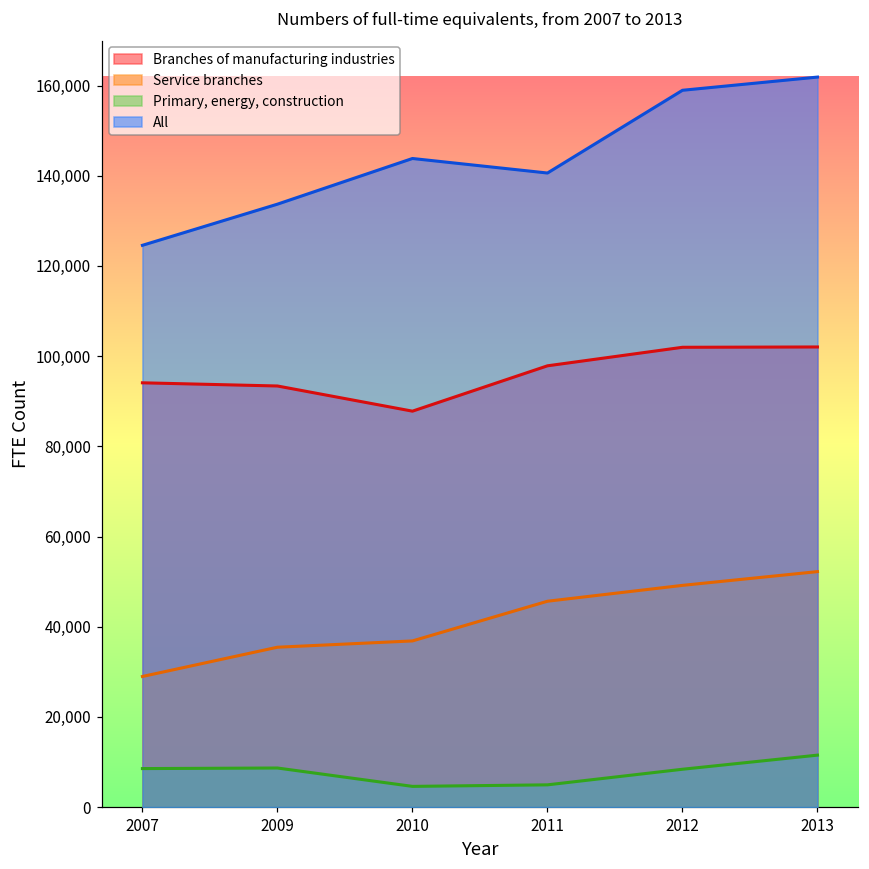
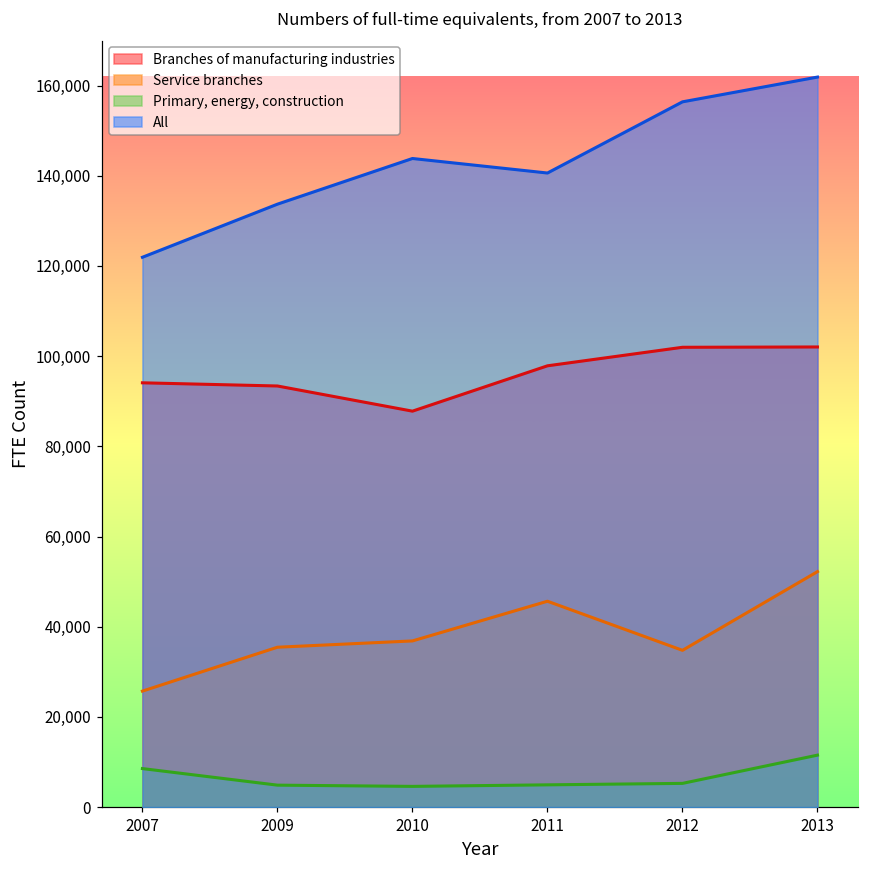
Service branches, 2007: 29,000 -> 26,000
All, 2007: 125,000 -> 122,000
Primary, energy, construction, 2009: 9,000 -> 5,000
Service branches, 2012: 49,000 -> 35,000
Primary, energy, construction, 2012: 8,000 -> 5,000
All, 2012: 159,000 -> 156,000
